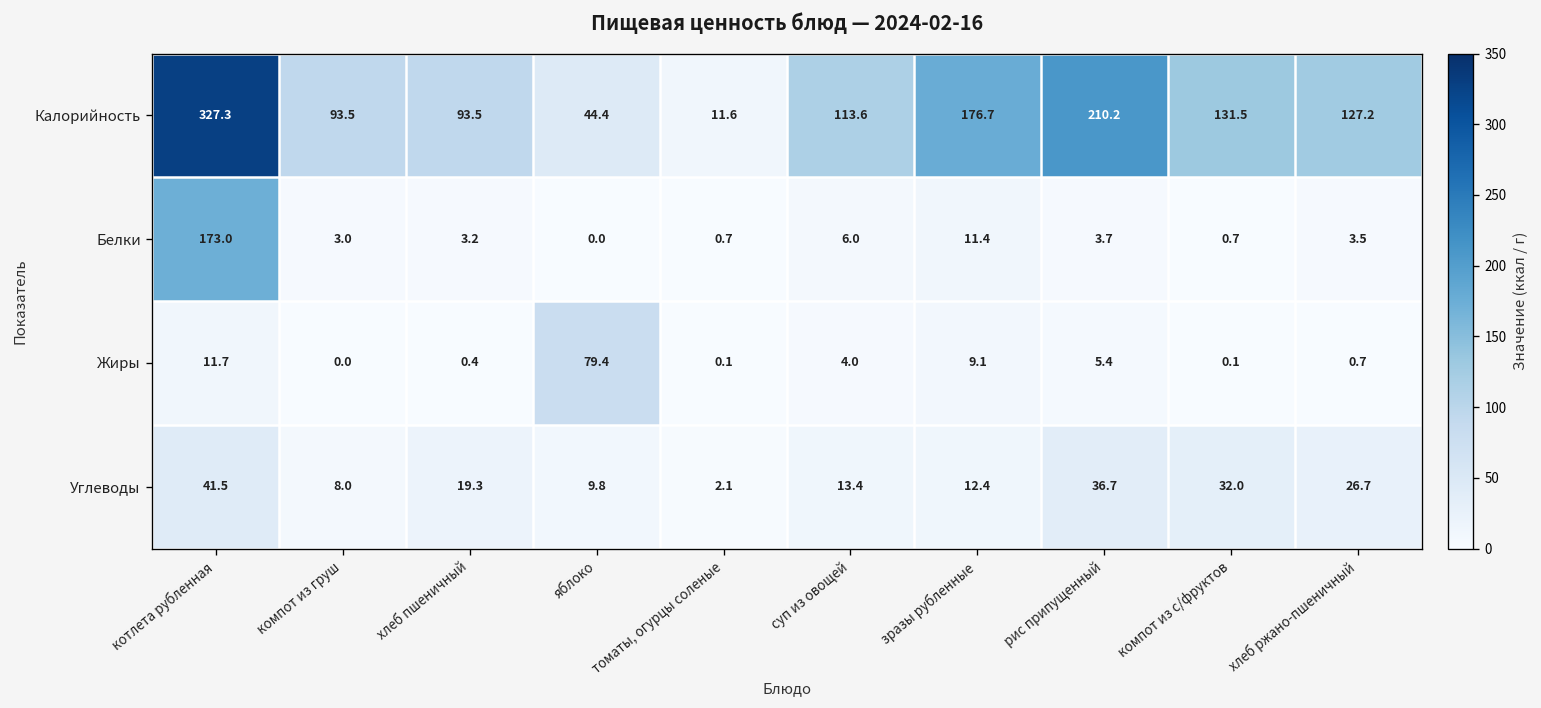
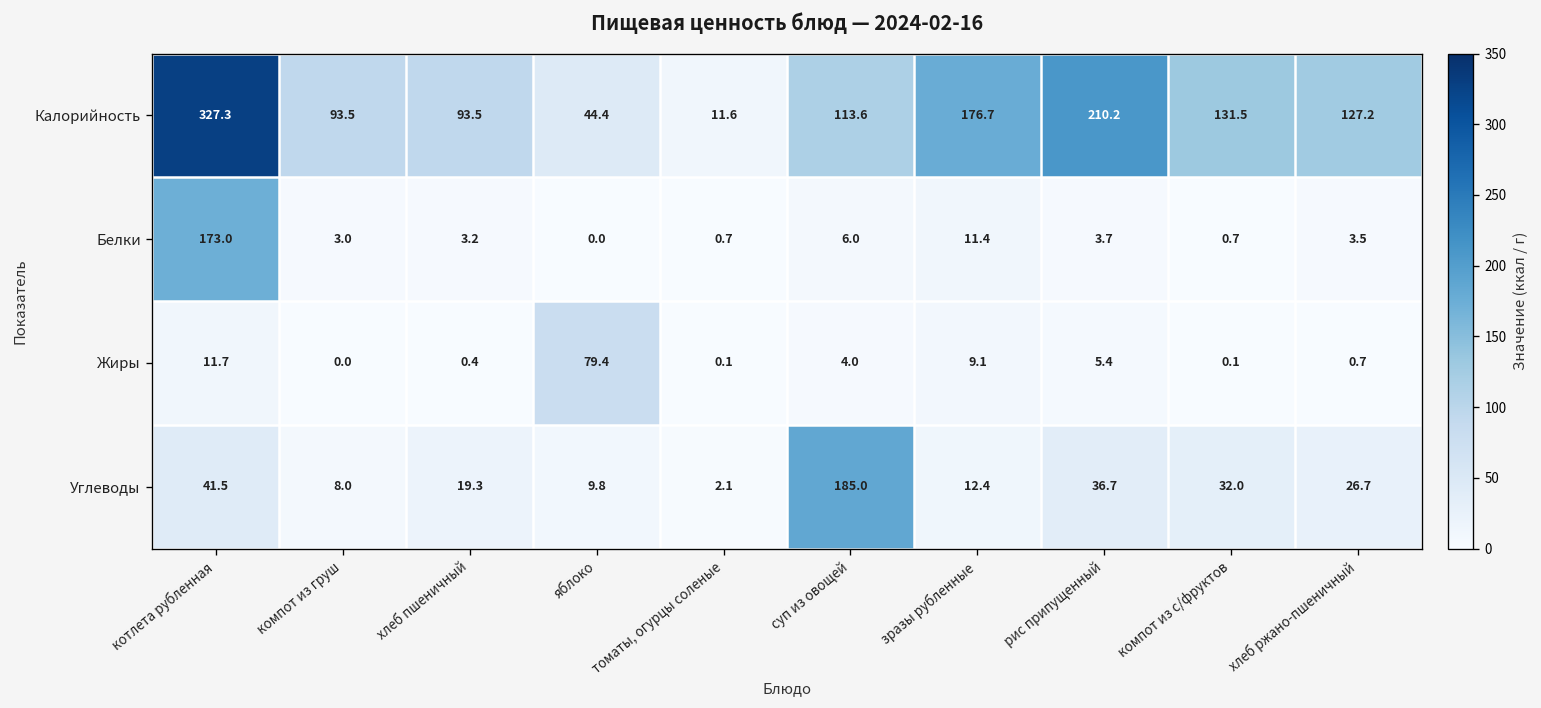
Углеводы, суп из овощей: 13.4 -> 185.0
